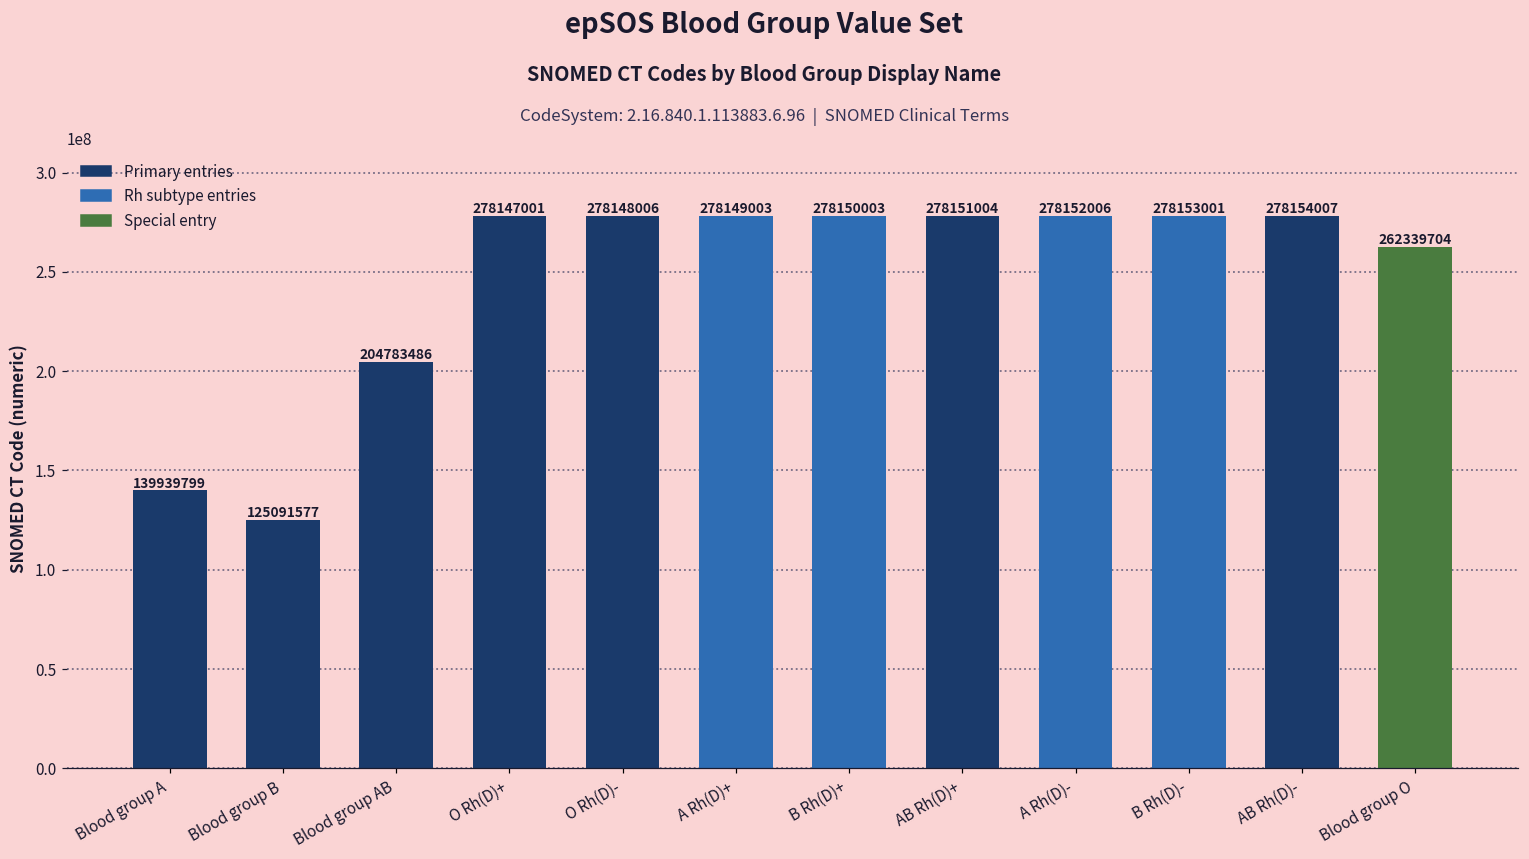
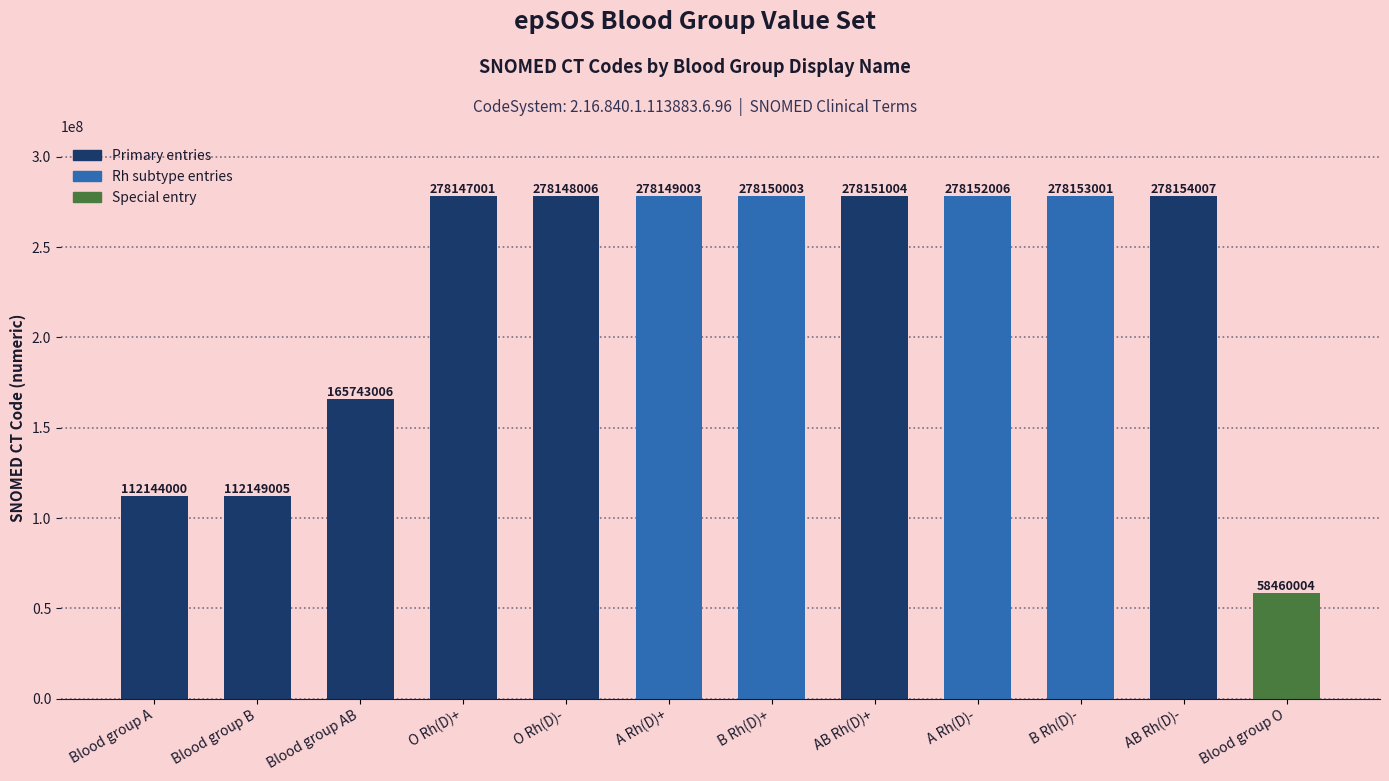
Blood group A: 139939799 -> 112144000
Blood group B: 125091577 -> 112149005
Blood group AB: 204783486 -> 165743006
Blood group O: 262339704 -> 58460004
